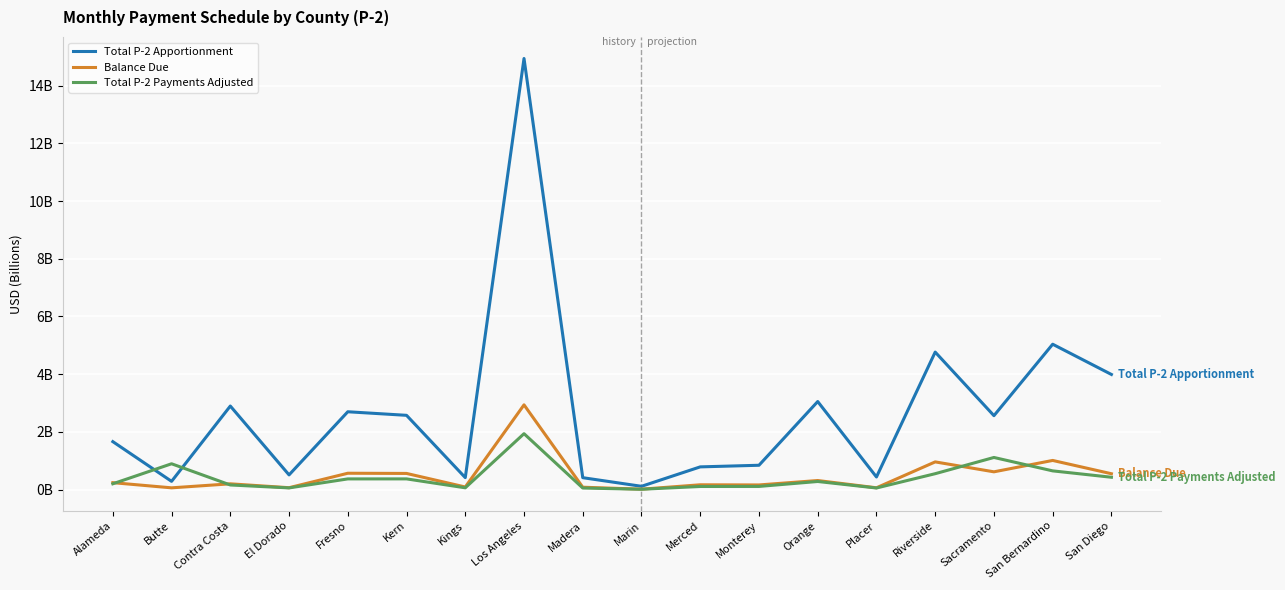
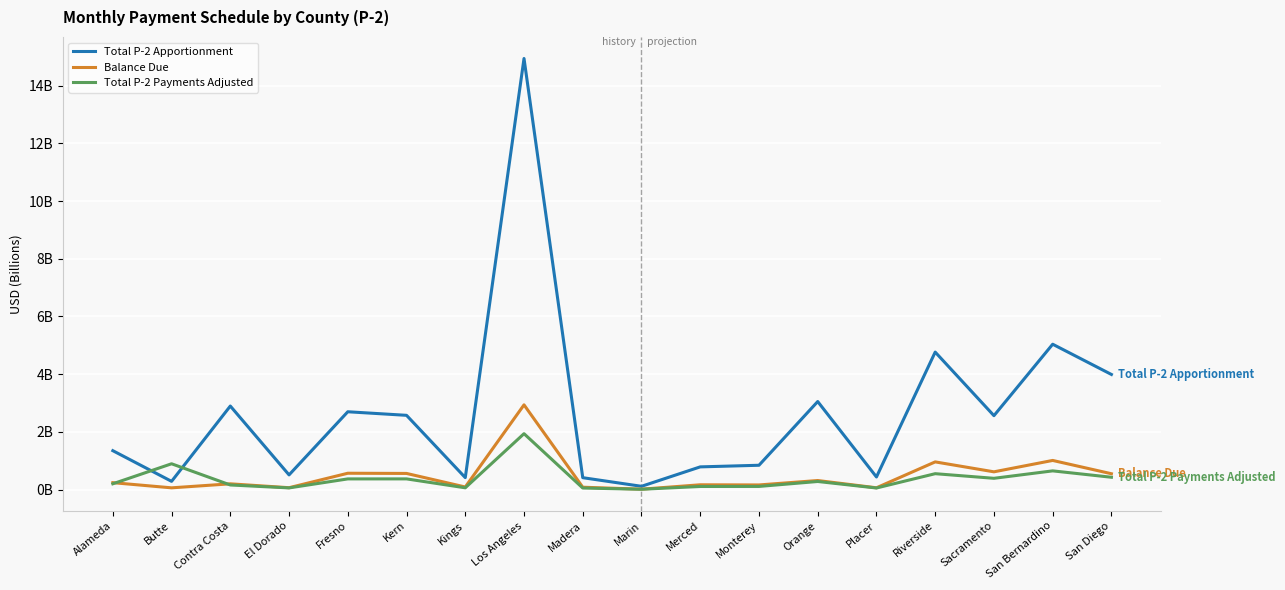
Total P-2 Apportionment, Alameda: 1700000000 -> 1300000000
Total P-2 Payments Adjusted, Sacramento: 1100000000 -> 400000000
